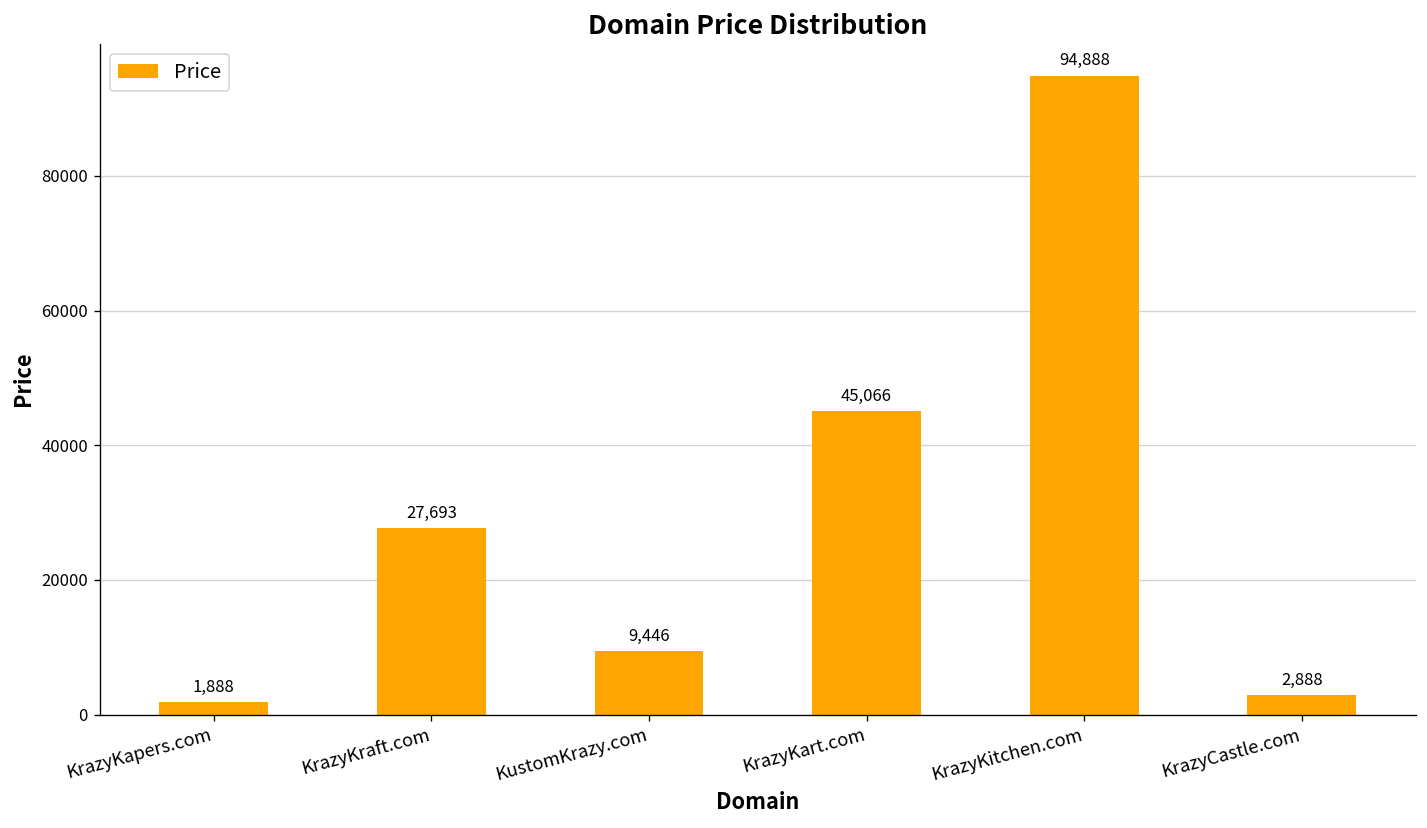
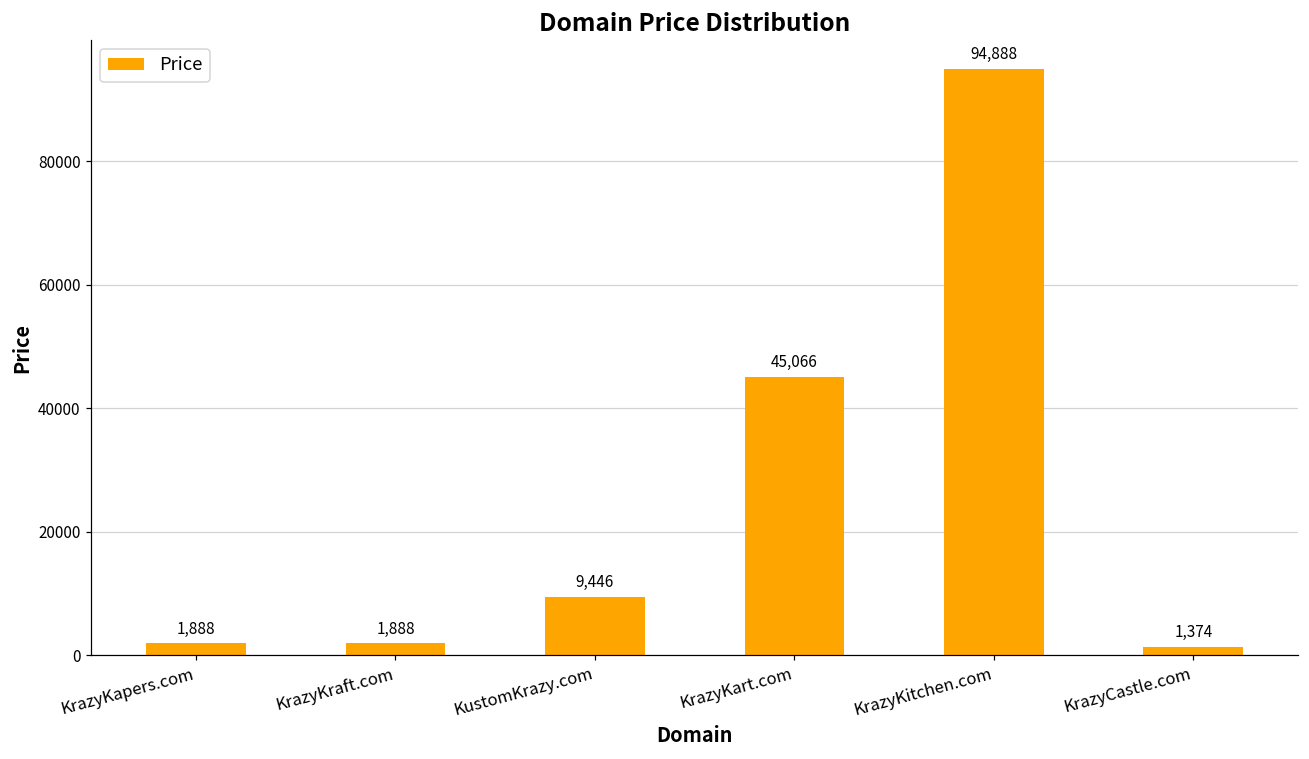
KrazyKraft.com: 27,693 -> 1,888
KrazyCastle.com: 2,888 -> 1,374
